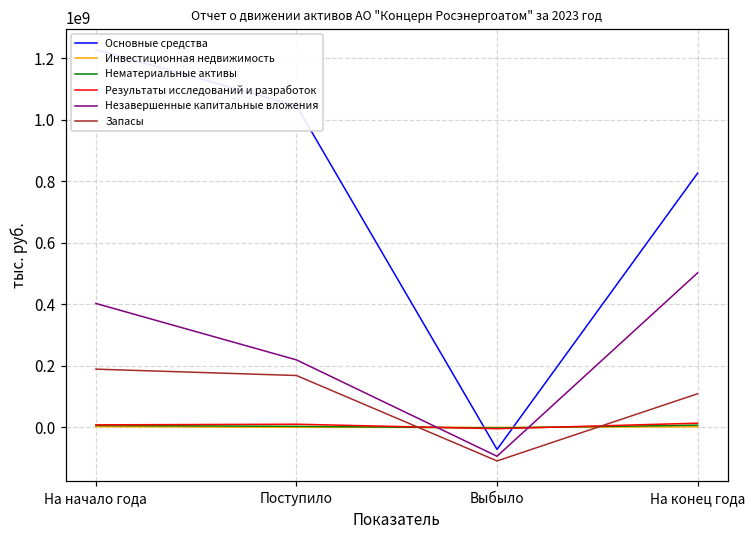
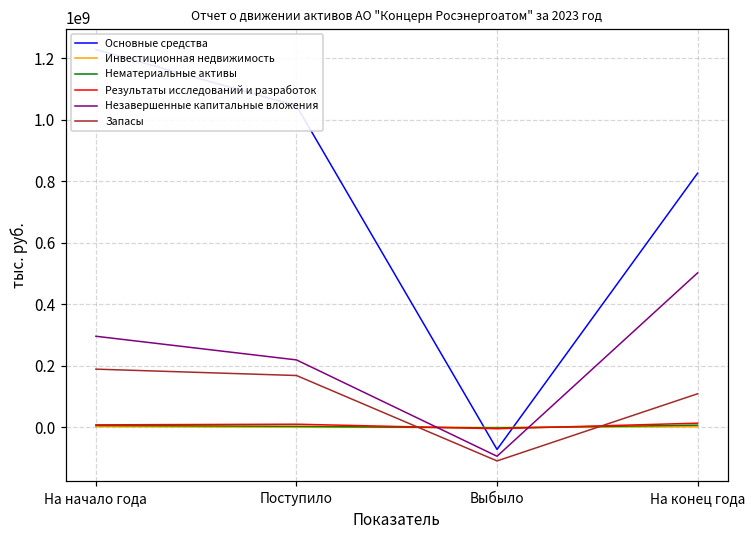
Незавершенные капитальные вложения, На начало года: 400000000 -> 300000000
